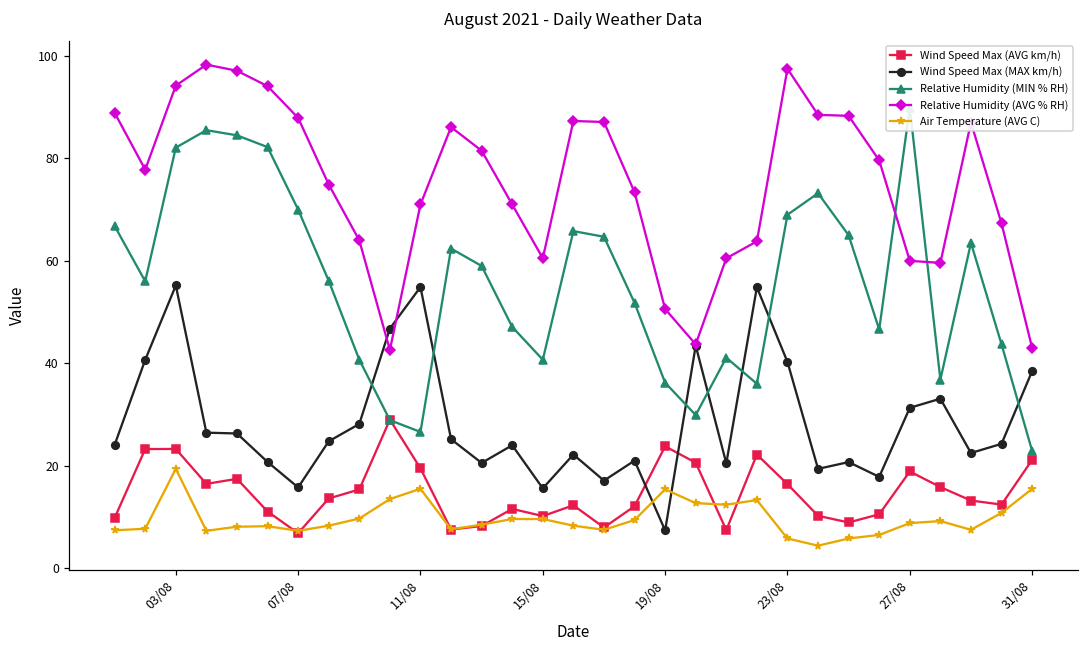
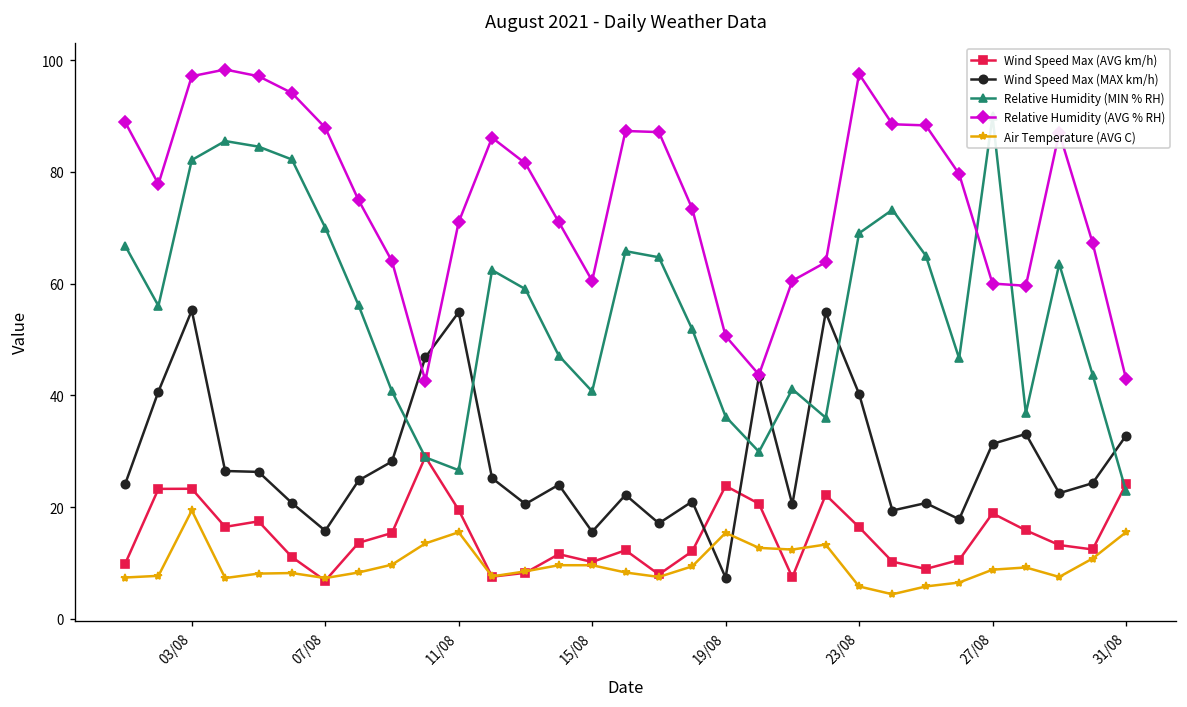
Relative Humidity (AVG % RH), 03/08: 94 -> 97
Wind Speed Max (AVG km/h), 31/08: 21 -> 24
Wind Speed Max (MAX km/h), 31/08: 38 -> 33
